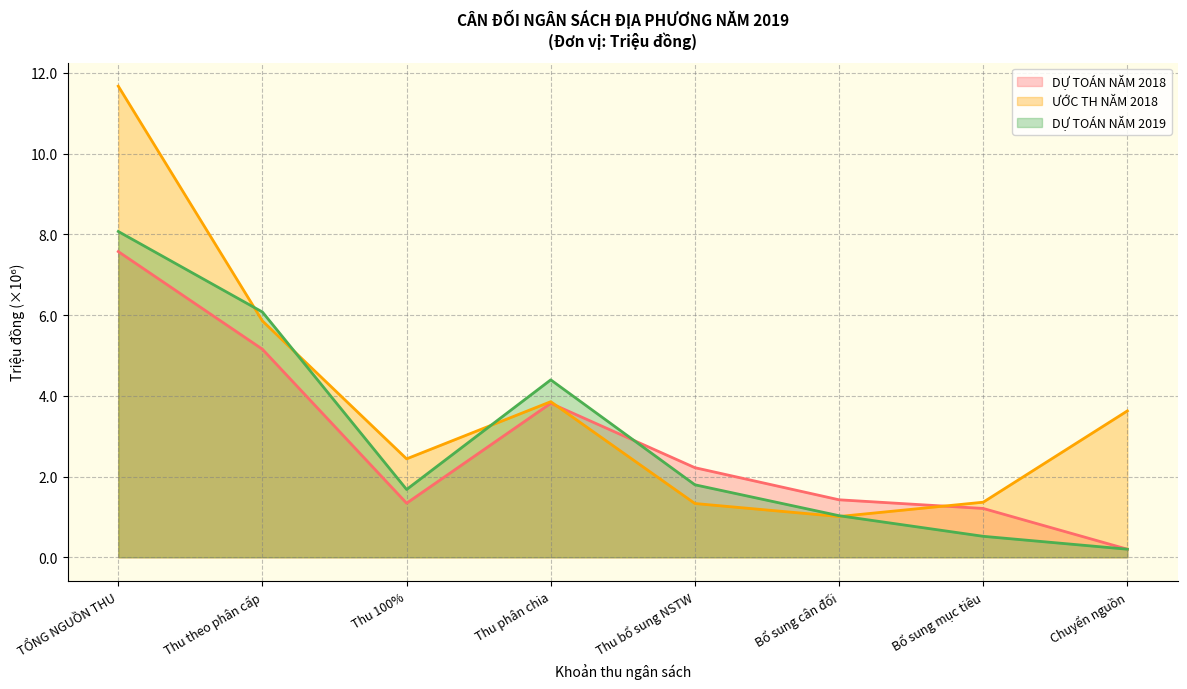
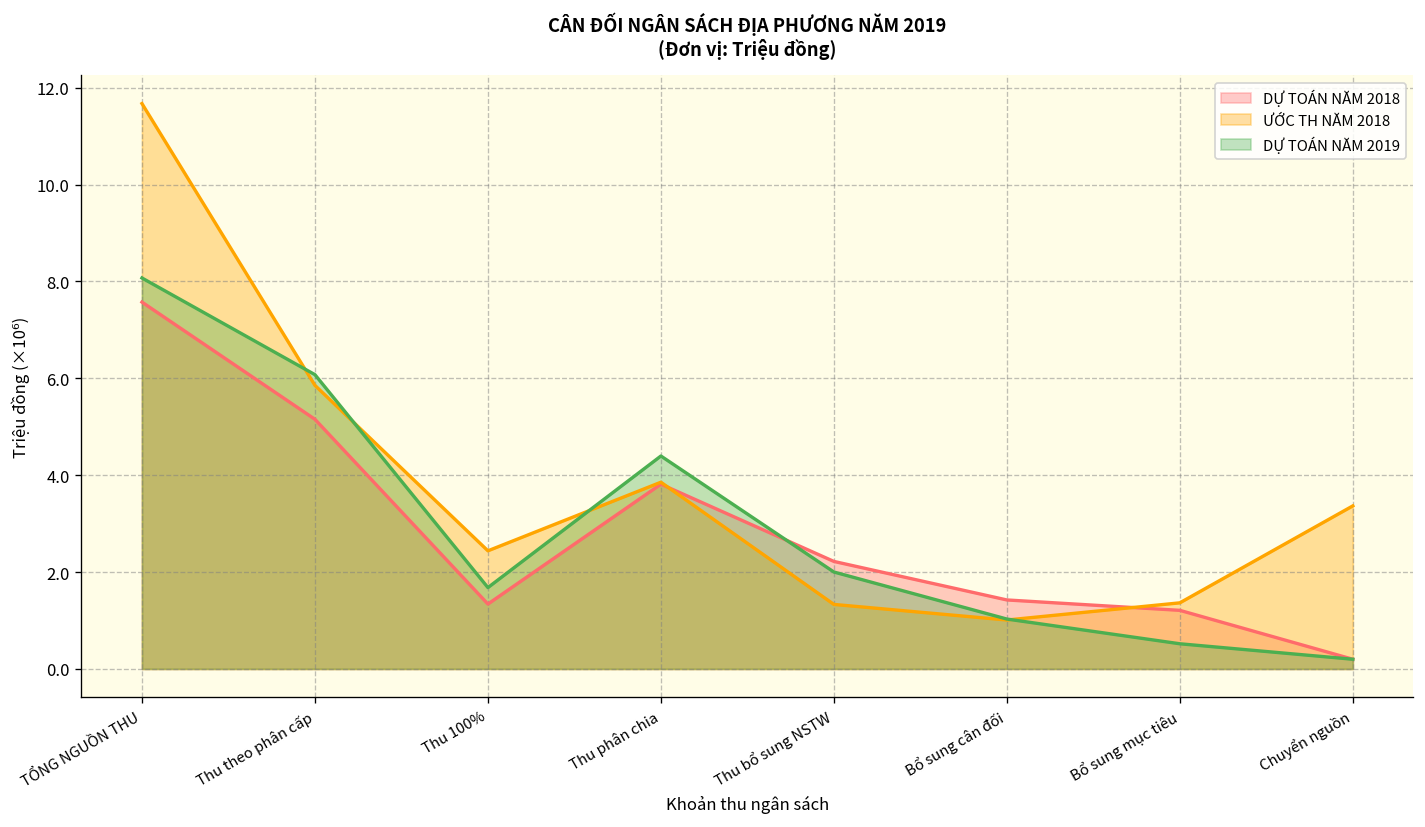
DỰ TOÁN NĂM 2019, Thu bổ sung NSTW: 1.8 -> 2.0
ƯỚC TH NĂM 2018, Chuyển nguồn: 3.6 -> 3.4
